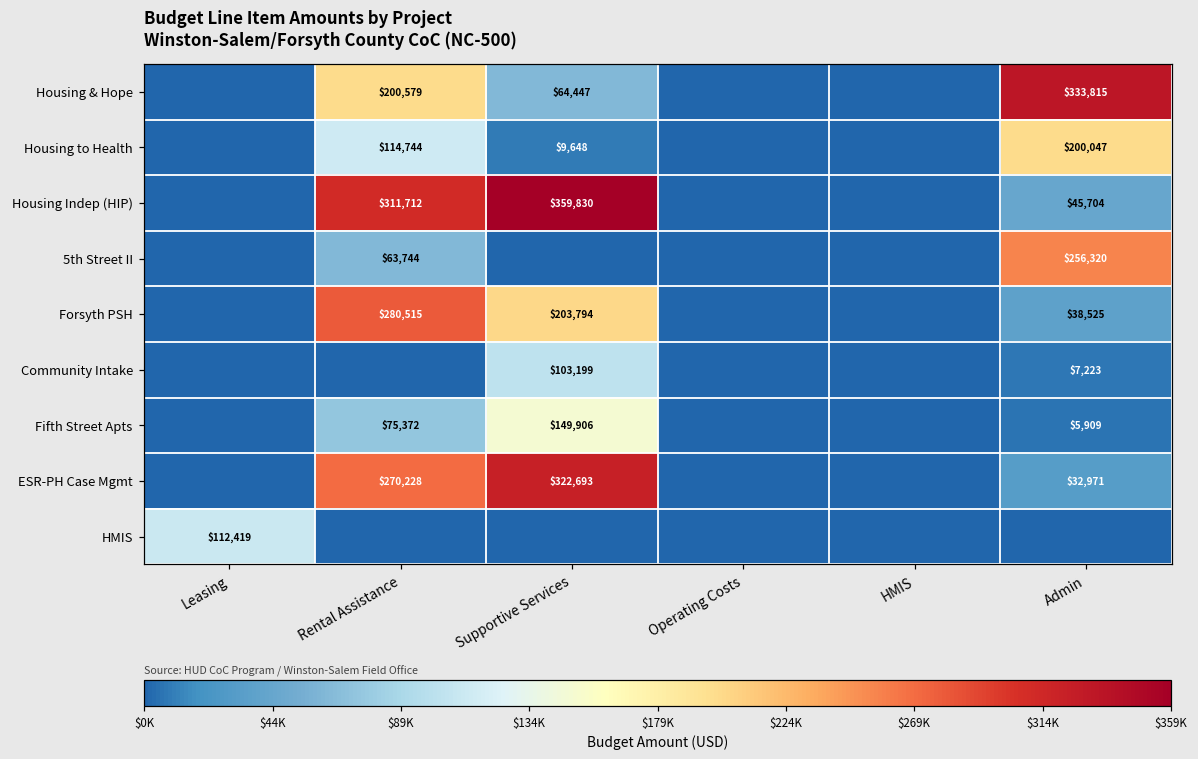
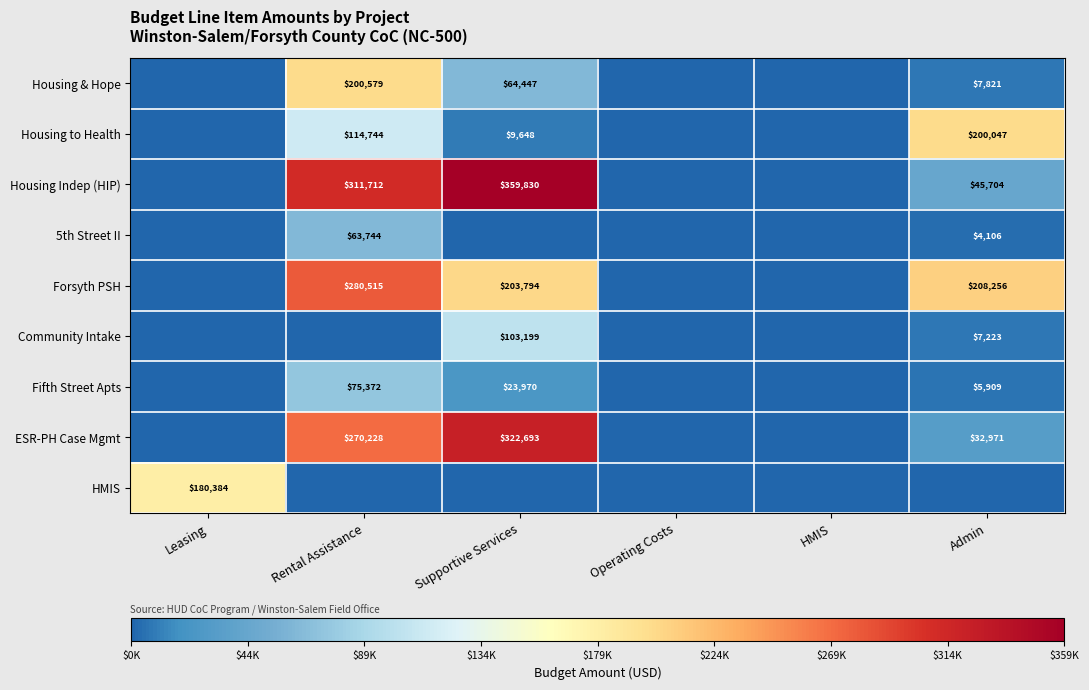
Housing & Hope, Admin: $333,815 -> $7,821
5th Street II, Admin: $256,320 -> $4,106
Forsyth PSH, Admin: $38,525 -> $208,256
Fifth Street Apts, Supportive Services: $149,906 -> $23,970
HMIS, Leasing: $112,419 -> $180,384
